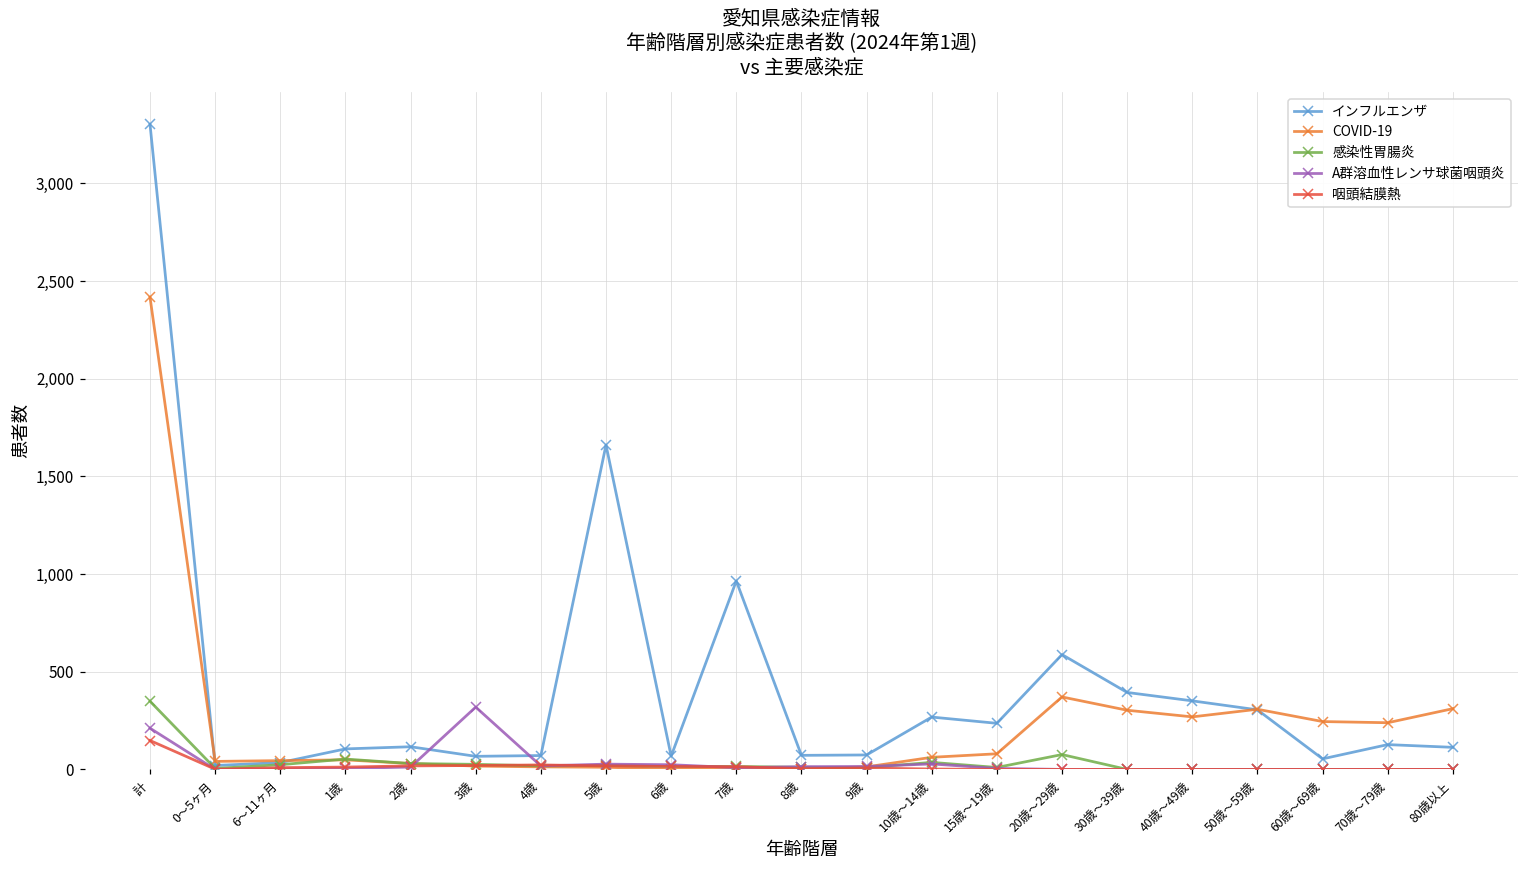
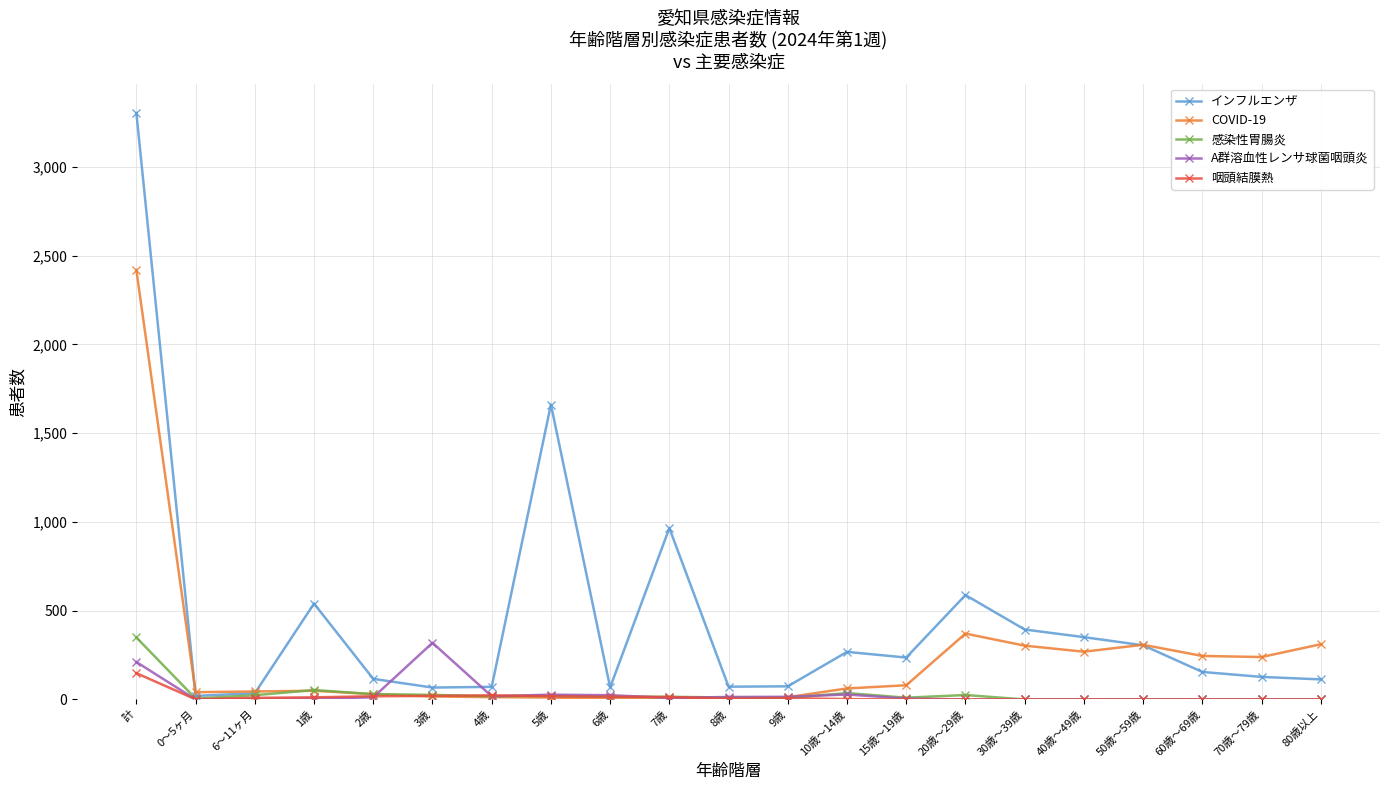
インフルエンザ, 1歳: 110 -> 540
感染性胃腸炎, 20歳～29歳: 80 -> 30
インフルエンザ, 60歳～69歳: 50 -> 160
